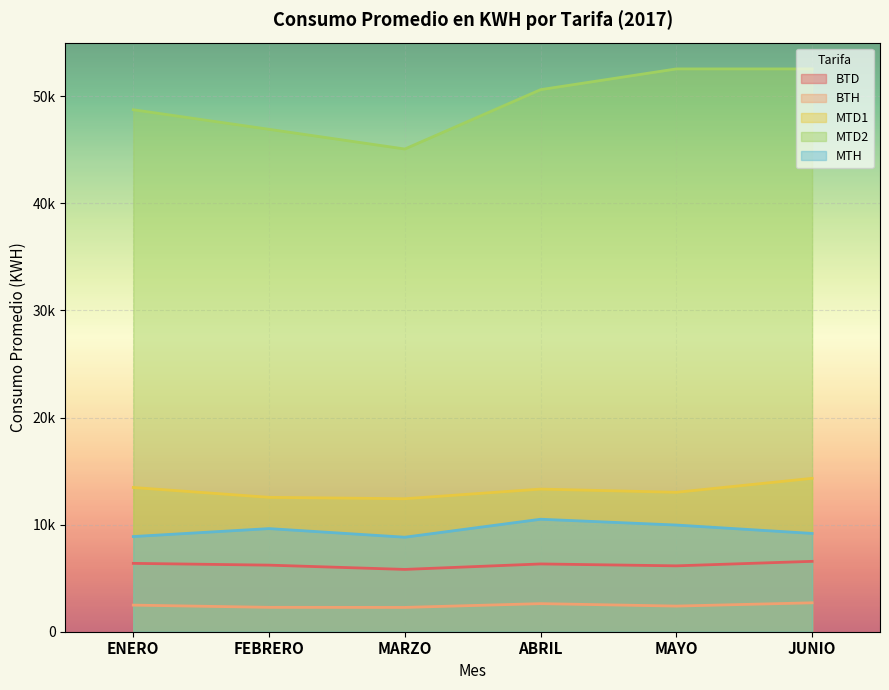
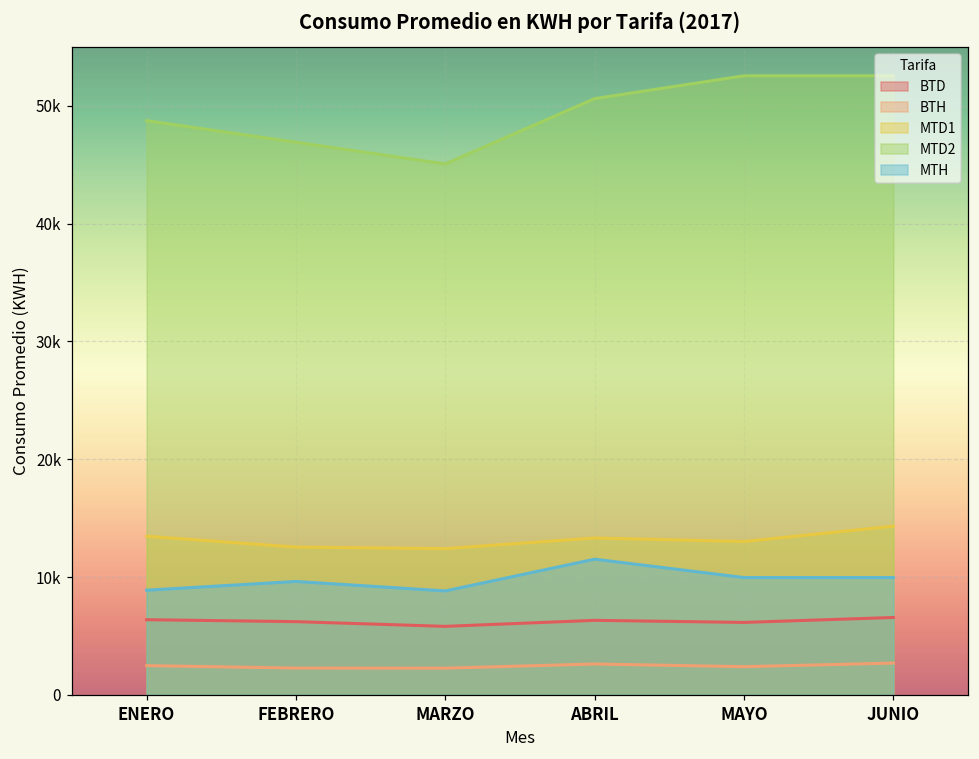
MTH, ABRIL: 10500 -> 11500
MTH, JUNIO: 9200 -> 10000
